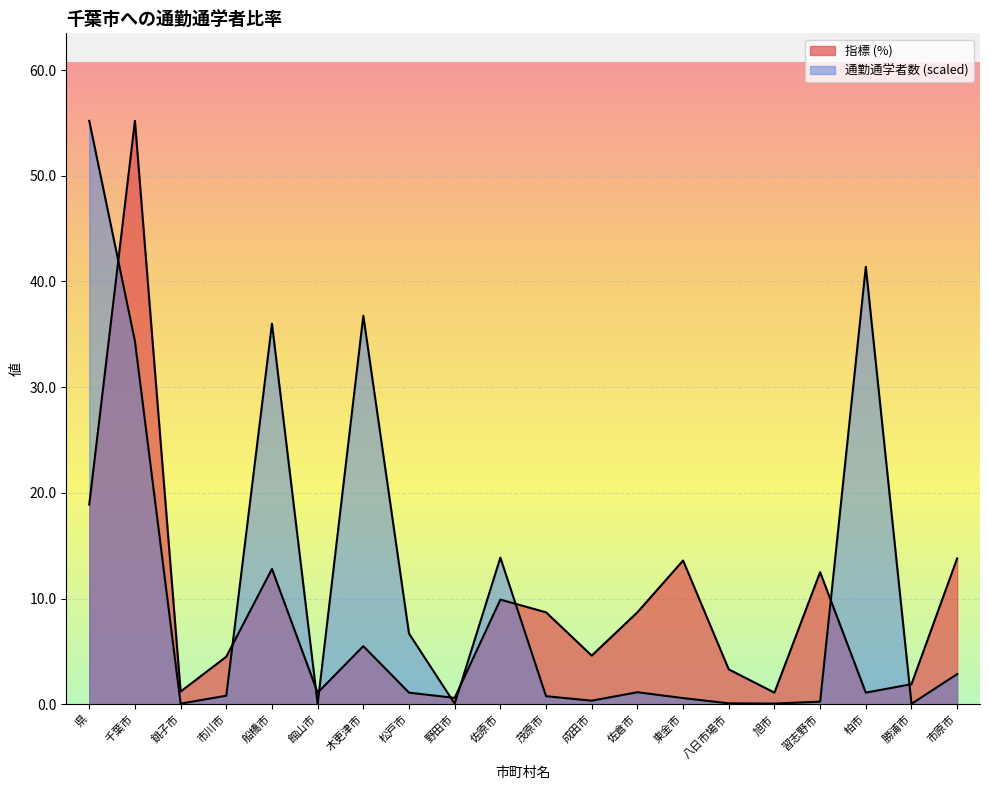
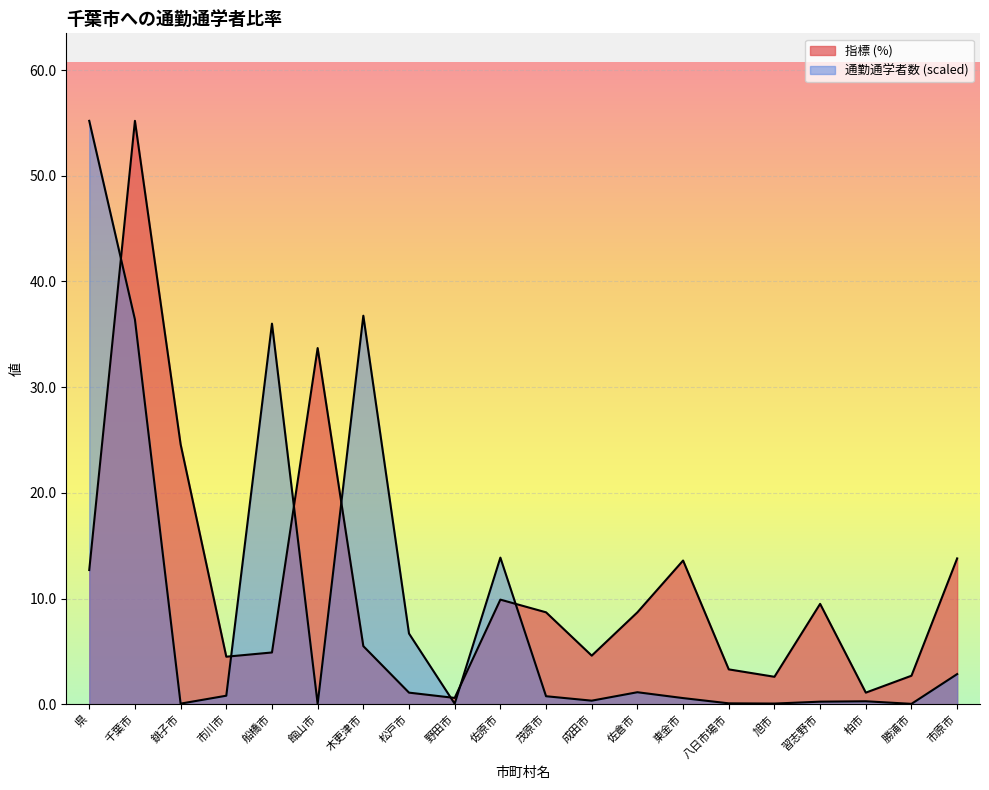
指標 (%), 県: 18.9 -> 12.7
通勤通学者数 (scaled), 千葉市: 34.4 -> 36.4
指標 (%), 銚子市: 1.2 -> 24.6
指標 (%), 船橋市: 12.8 -> 4.9
指標 (%), 館山市: 1.1 -> 33.7
指標 (%), 旭市: 1.1 -> 2.6
指標 (%), 習志野市: 12.5 -> 9.5
通勤通学者数 (scaled), 柏市: 41.4 -> 0.3
指標 (%), 勝浦市: 1.9 -> 2.7
